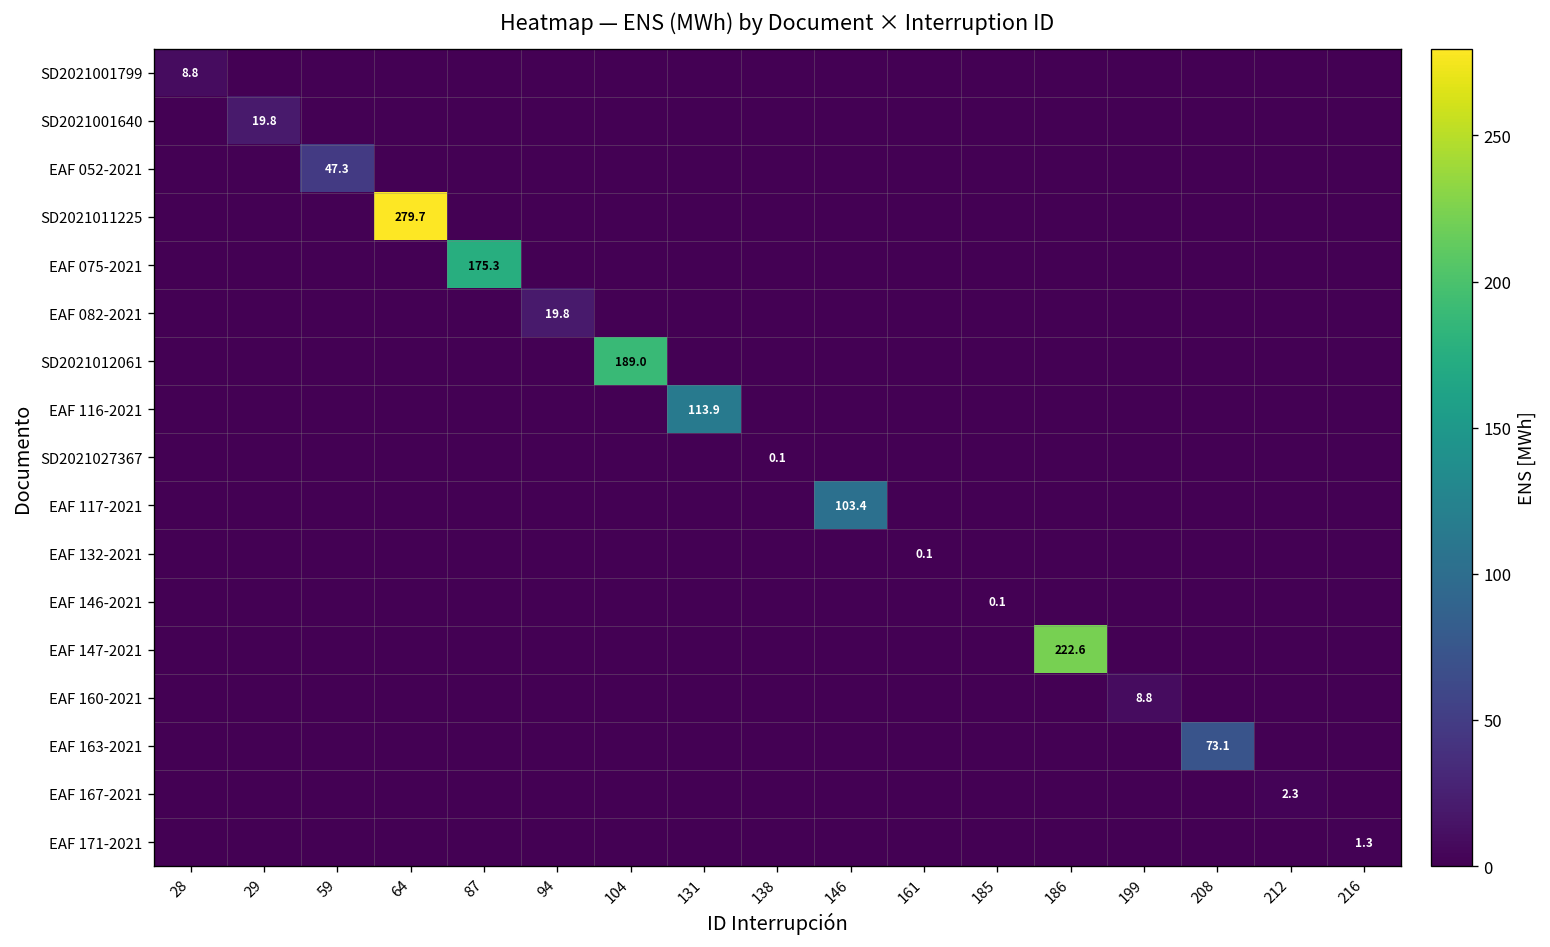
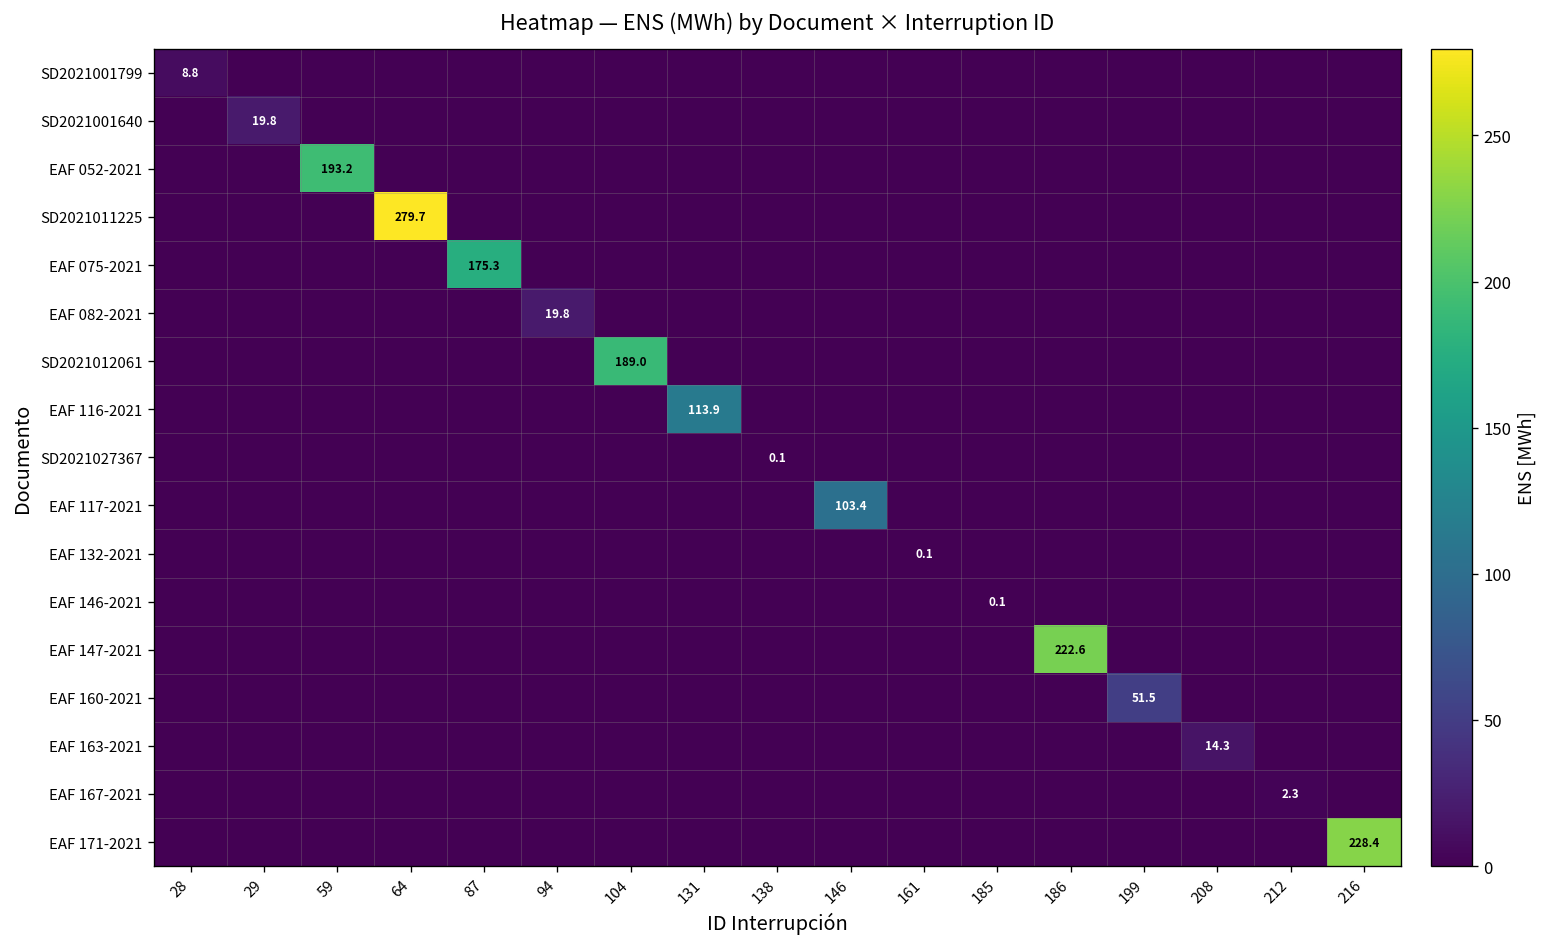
EAF 052-2021, 59: 47.3 -> 193.2
EAF 160-2021, 199: 8.8 -> 51.5
EAF 163-2021, 208: 73.1 -> 14.3
EAF 171-2021, 216: 1.3 -> 228.4
